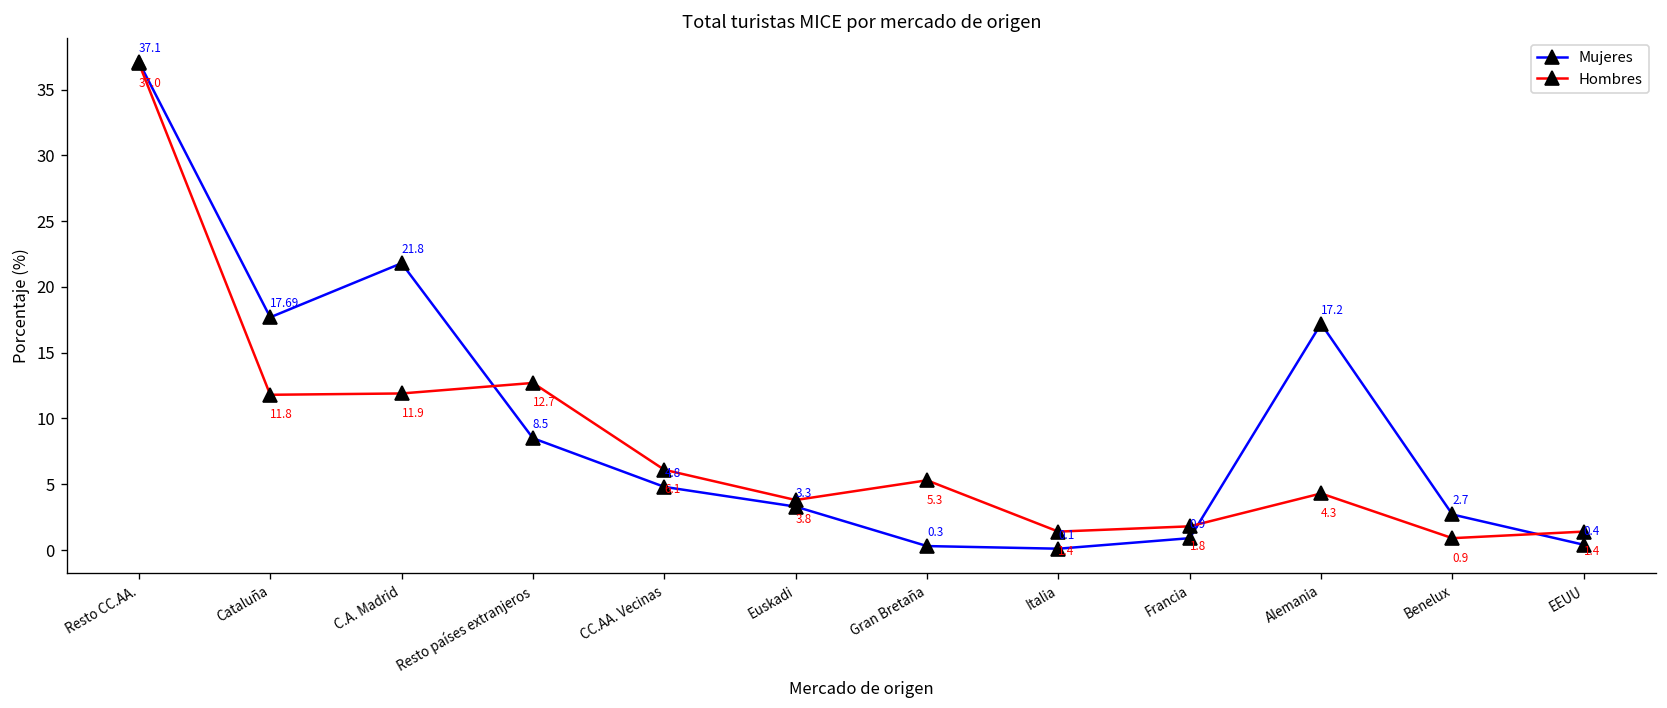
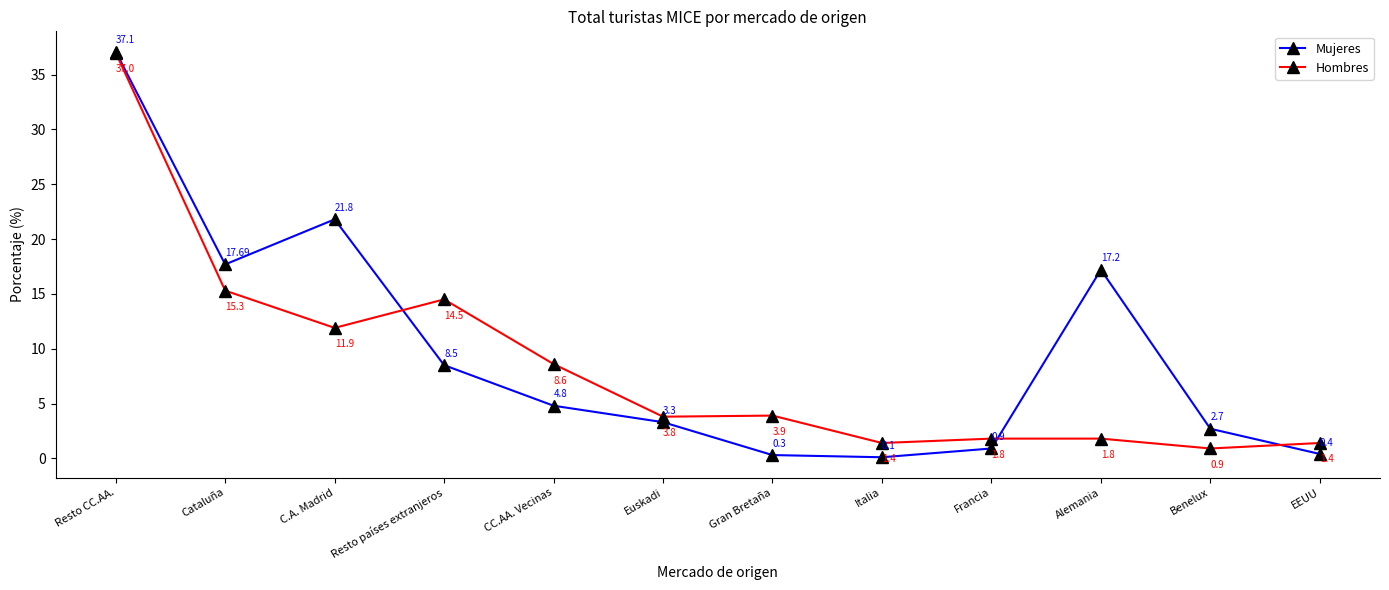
Hombres, Cataluña: 11.8 -> 15.3
Hombres, Resto países extranjeros: 12.7 -> 14.5
Hombres, CC.AA. Vecinas: 6.1 -> 8.6
Hombres, Gran Bretaña: 5.3 -> 3.9
Hombres, Alemania: 4.3 -> 1.8
